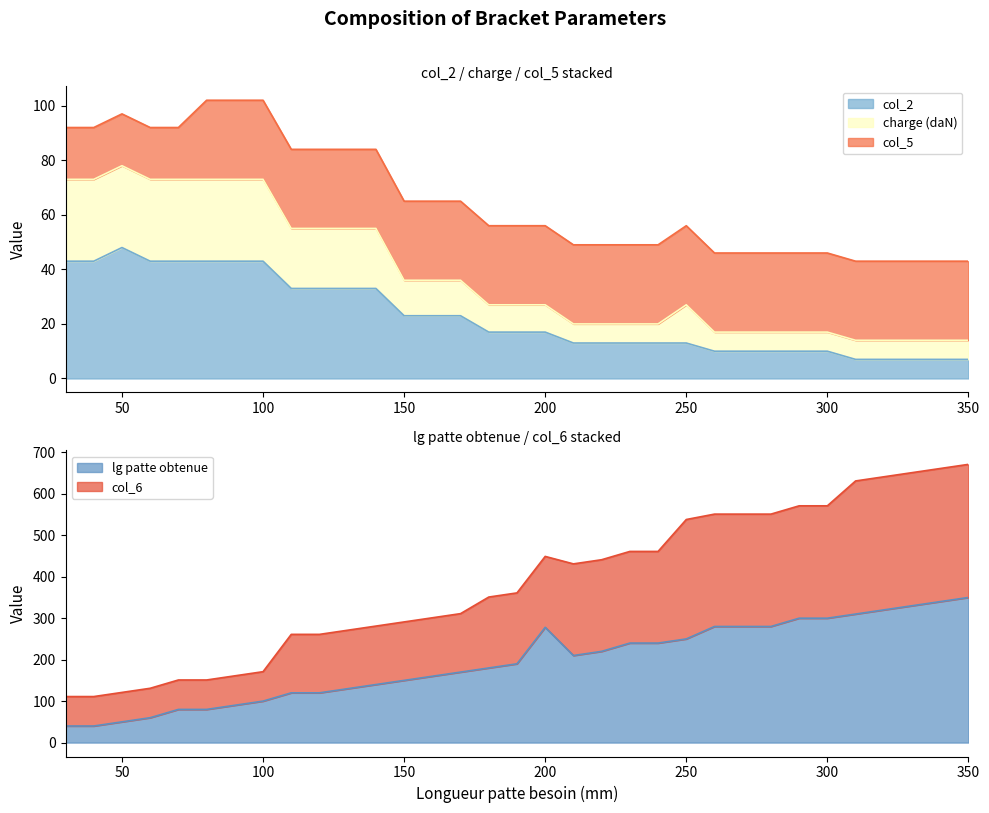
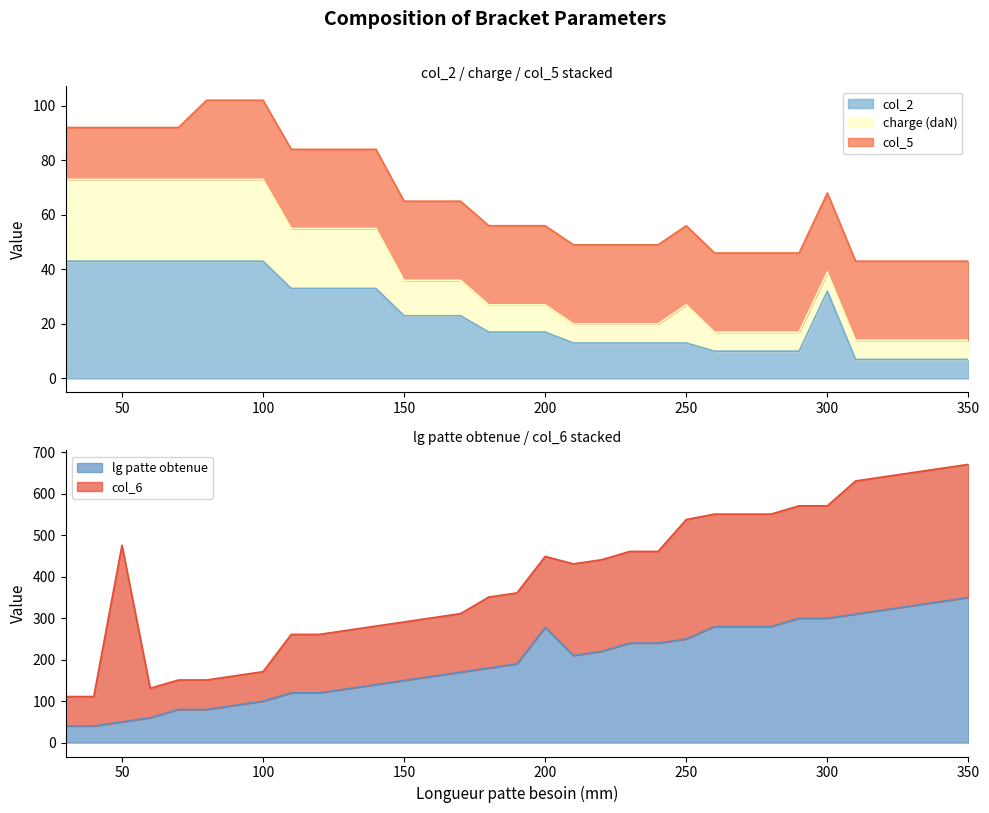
col_2 / charge / col_5 stacked, col_2, 50: 48 -> 43
col_2 / charge / col_5 stacked, col_2, 300: 10 -> 32
lg patte obtenue / col_6 stacked, col_6, 50: 70 -> 430
